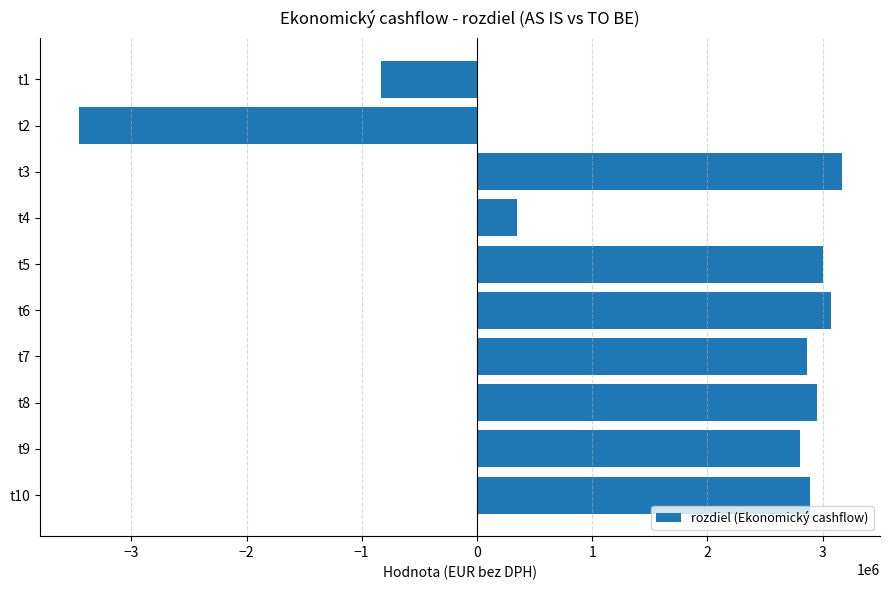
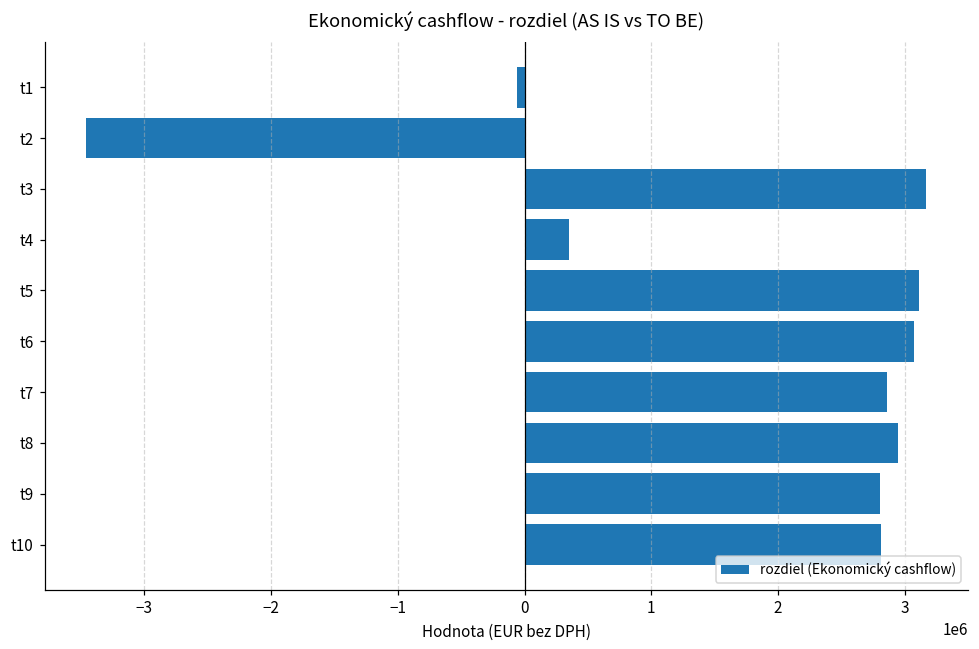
t1: -830000 -> -60000
t5: 3000000 -> 3120000
t10: 2890000 -> 2810000
